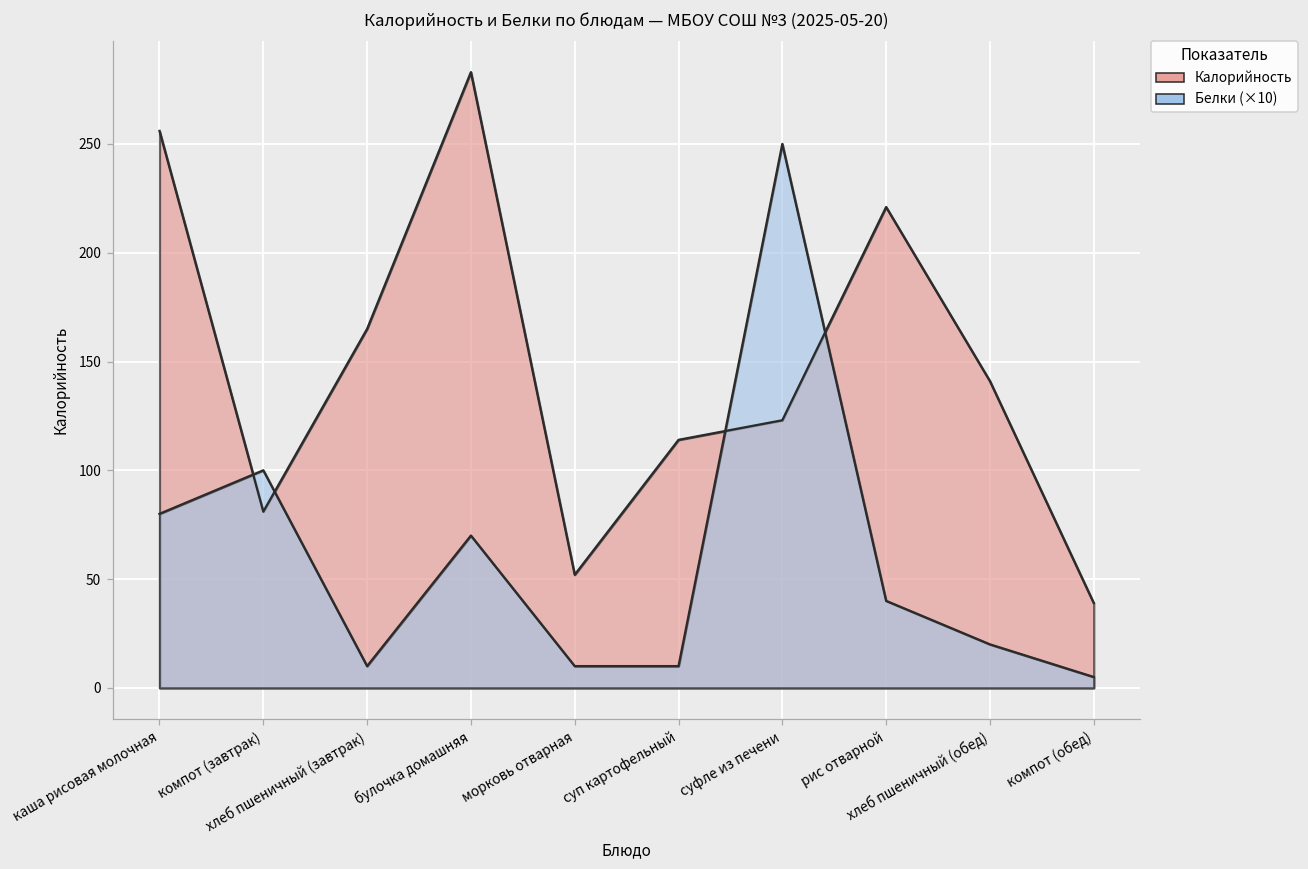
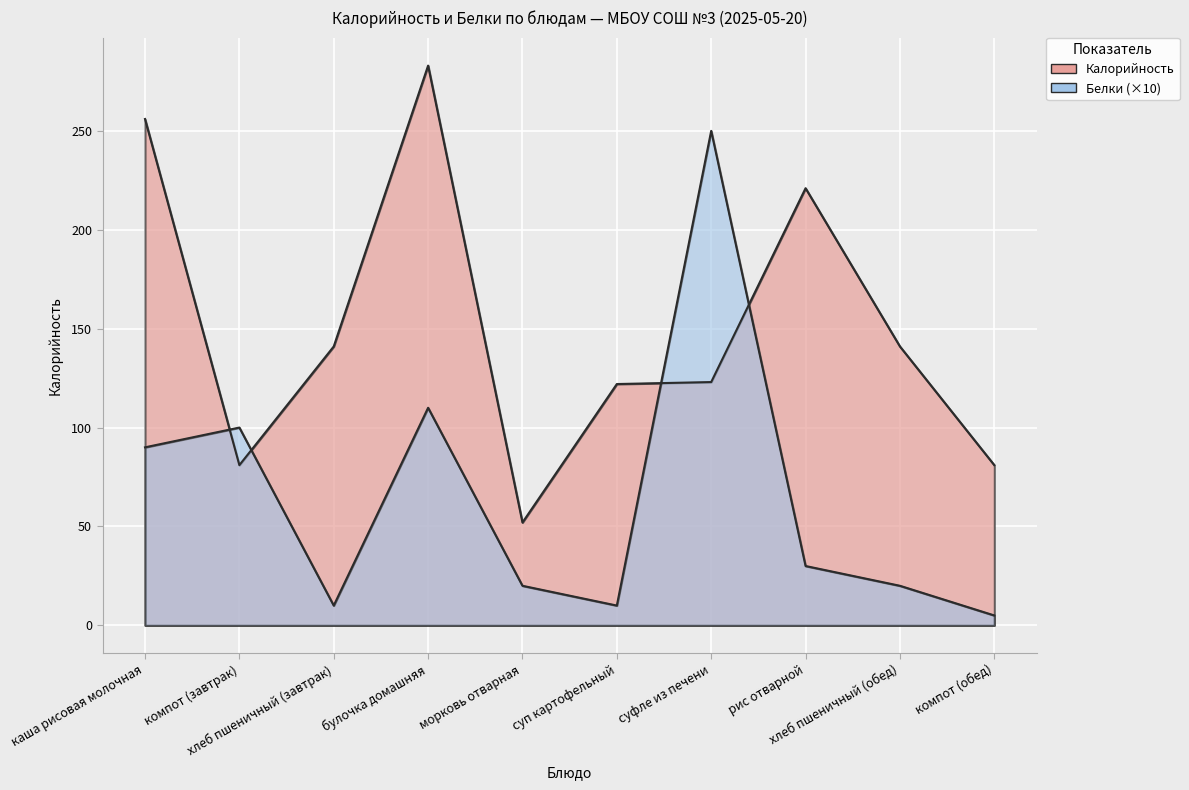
Белки (×10), каша рисовая молочная: 80 -> 90
Калорийность, хлеб пшеничный (завтрак): 165 -> 141
Белки (×10), булочка домашняя: 70 -> 110
Белки (×10), морковь отварная: 10 -> 20
Калорийность, суп картофельный: 114 -> 122
Белки (×10), рис отварной: 40 -> 30
Калорийность, компот (обед): 39 -> 81
